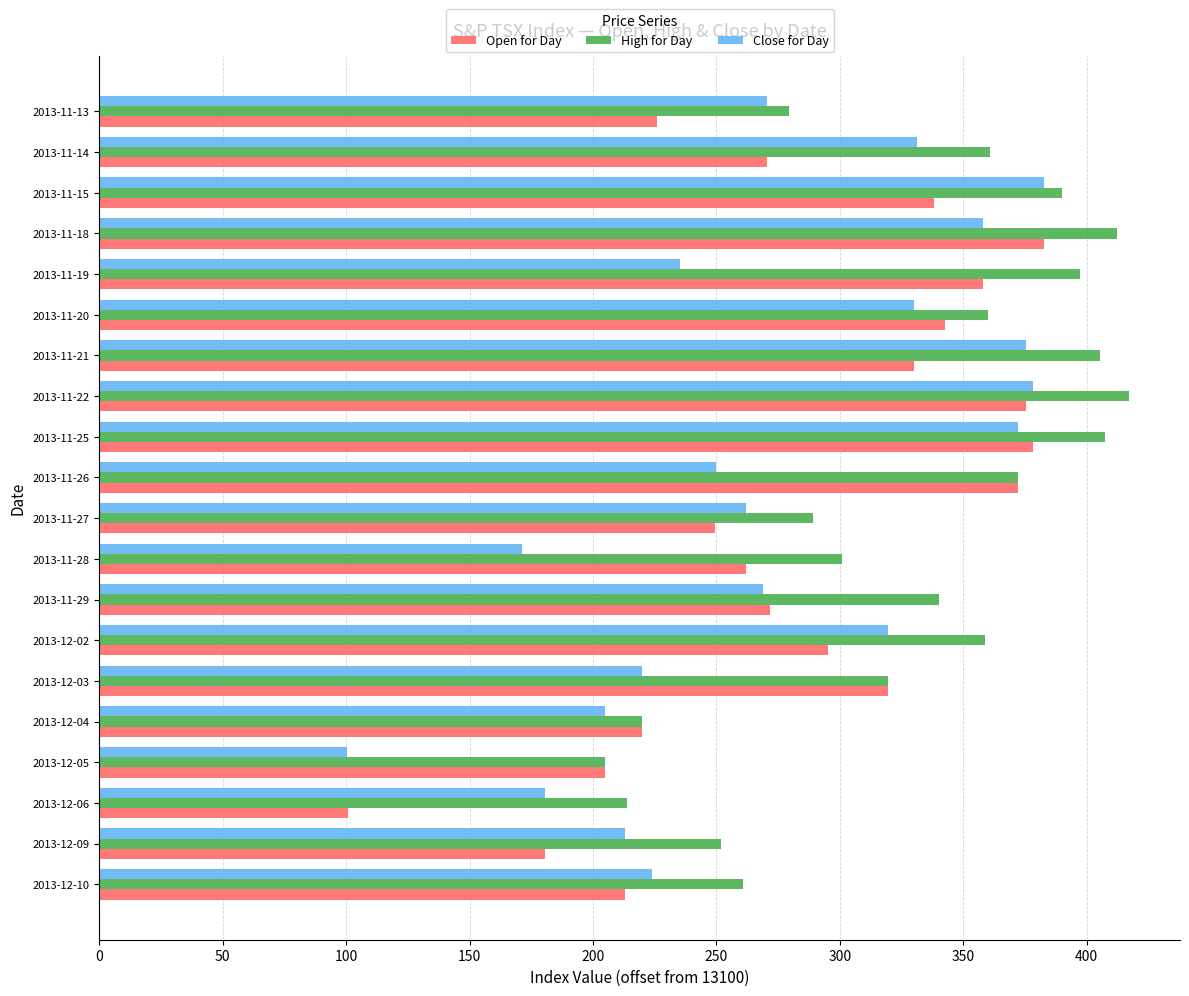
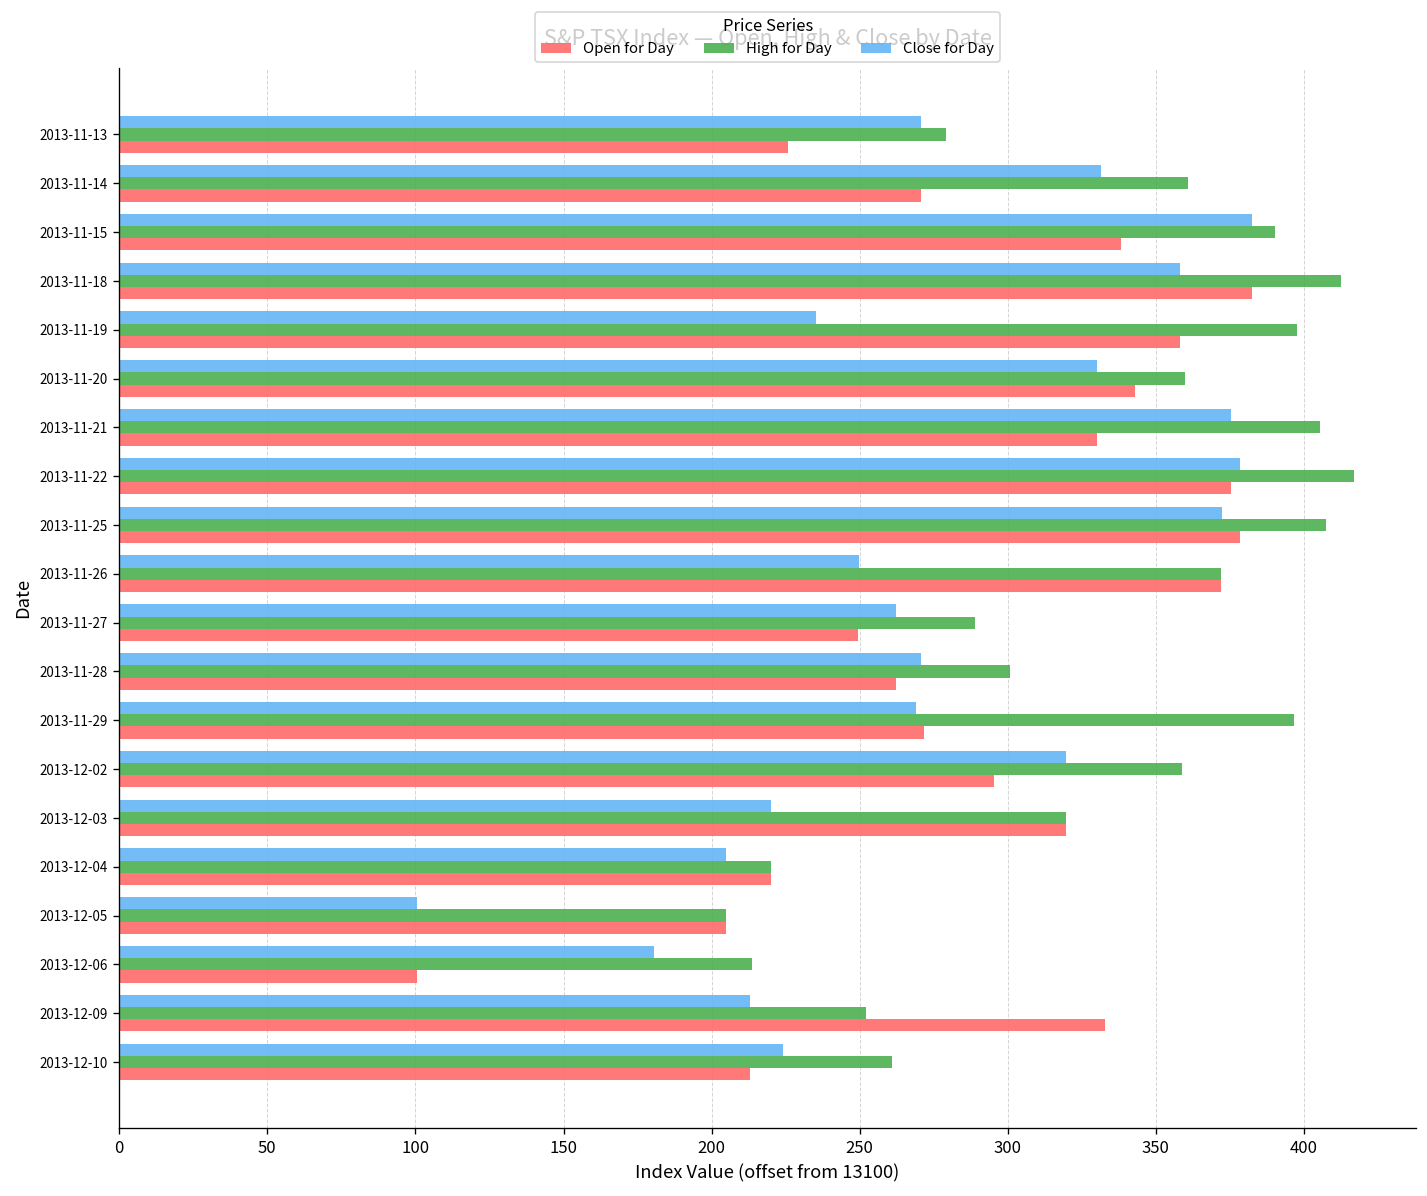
Close for Day, 2013-11-28: 171 -> 271
High for Day, 2013-11-29: 340 -> 397
Open for Day, 2013-12-09: 181 -> 333
